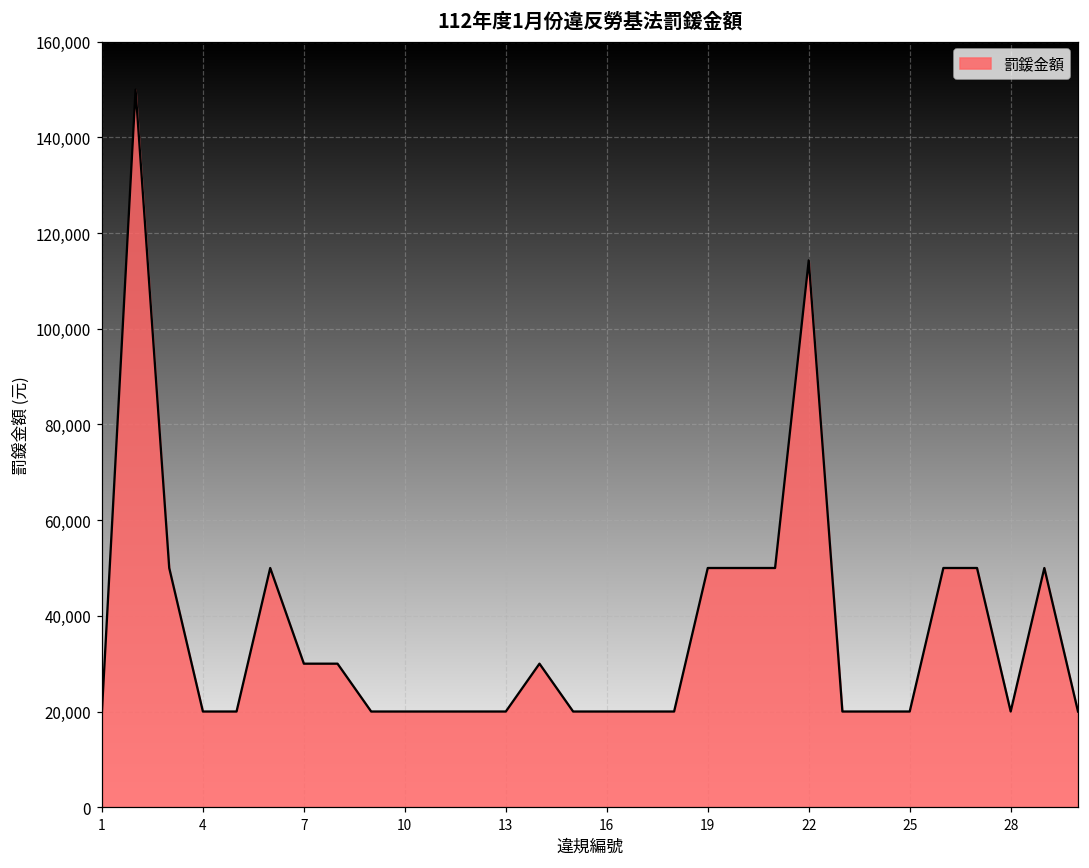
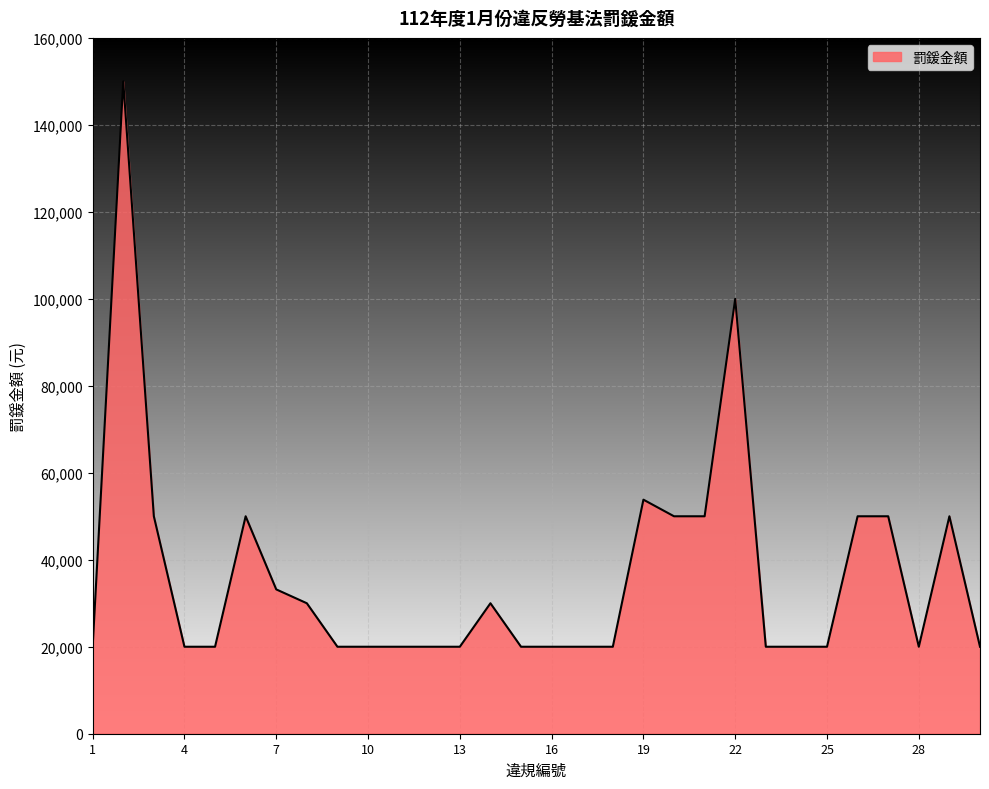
7: 30,000 -> 33,000
19: 50,000 -> 54,000
22: 114,000 -> 100,000
